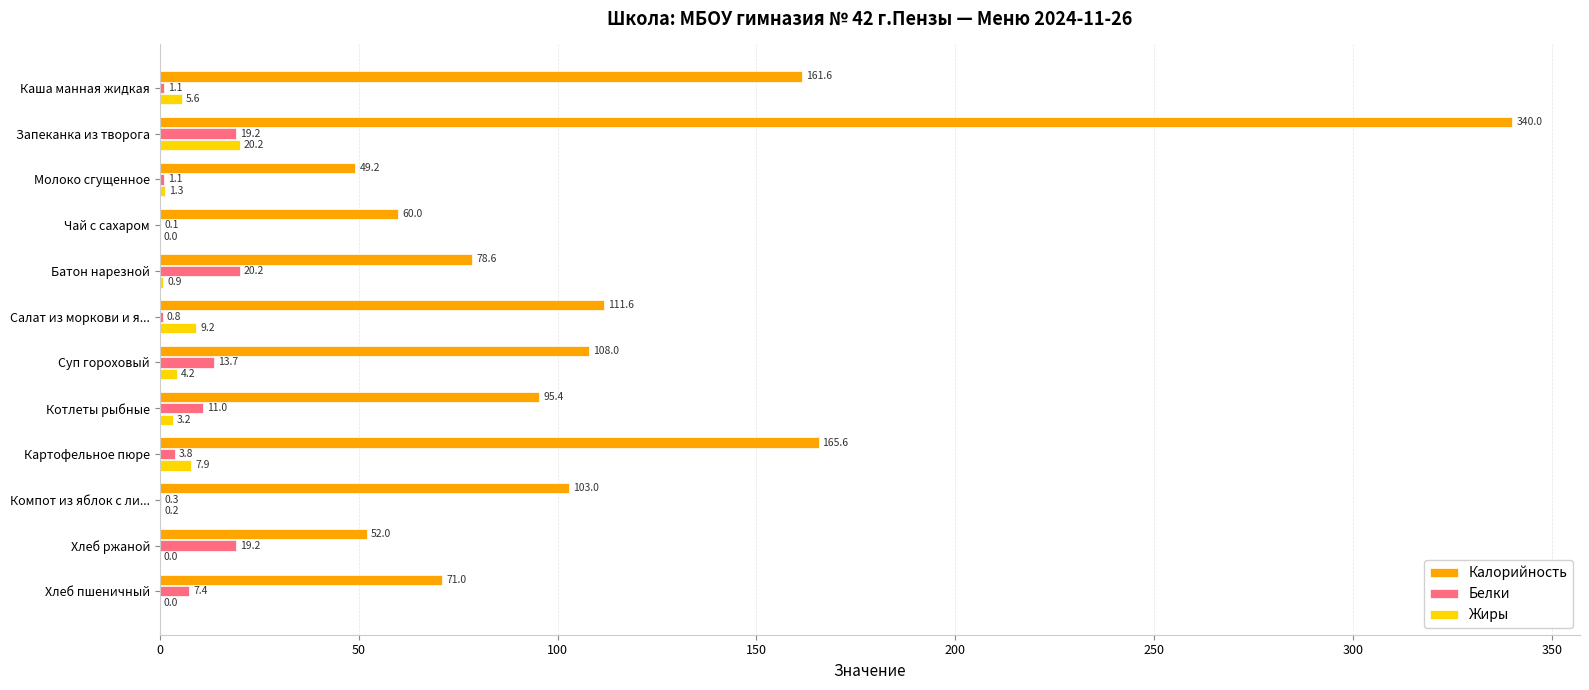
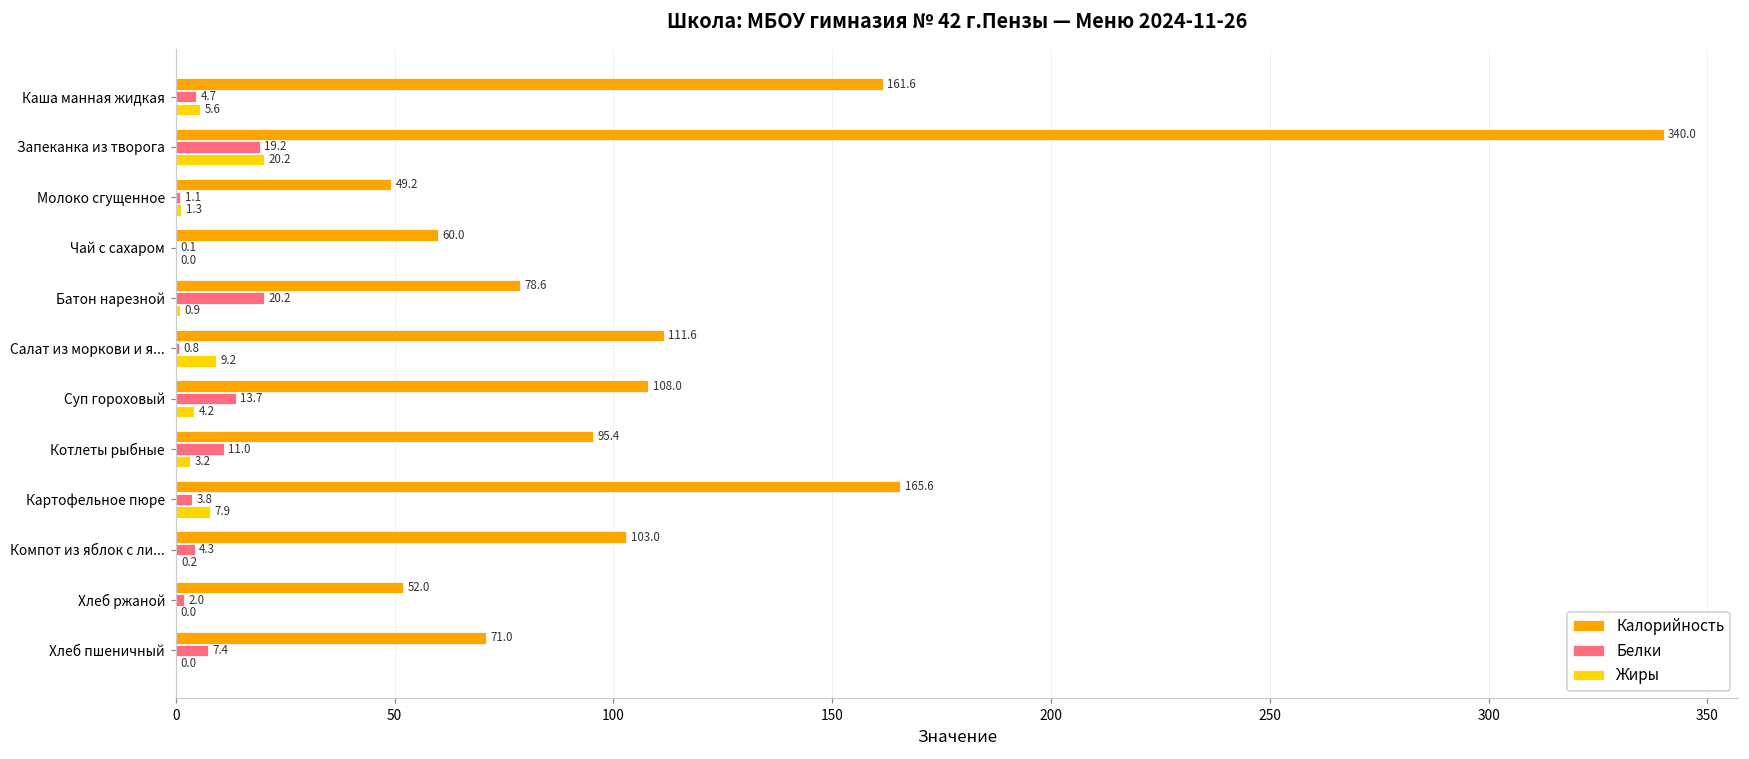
Белки, Каша манная жидкая: 1.1 -> 4.7
Белки, Компот из яблок с ли...: 0.3 -> 4.3
Белки, Хлеб ржаной: 19.2 -> 2.0
